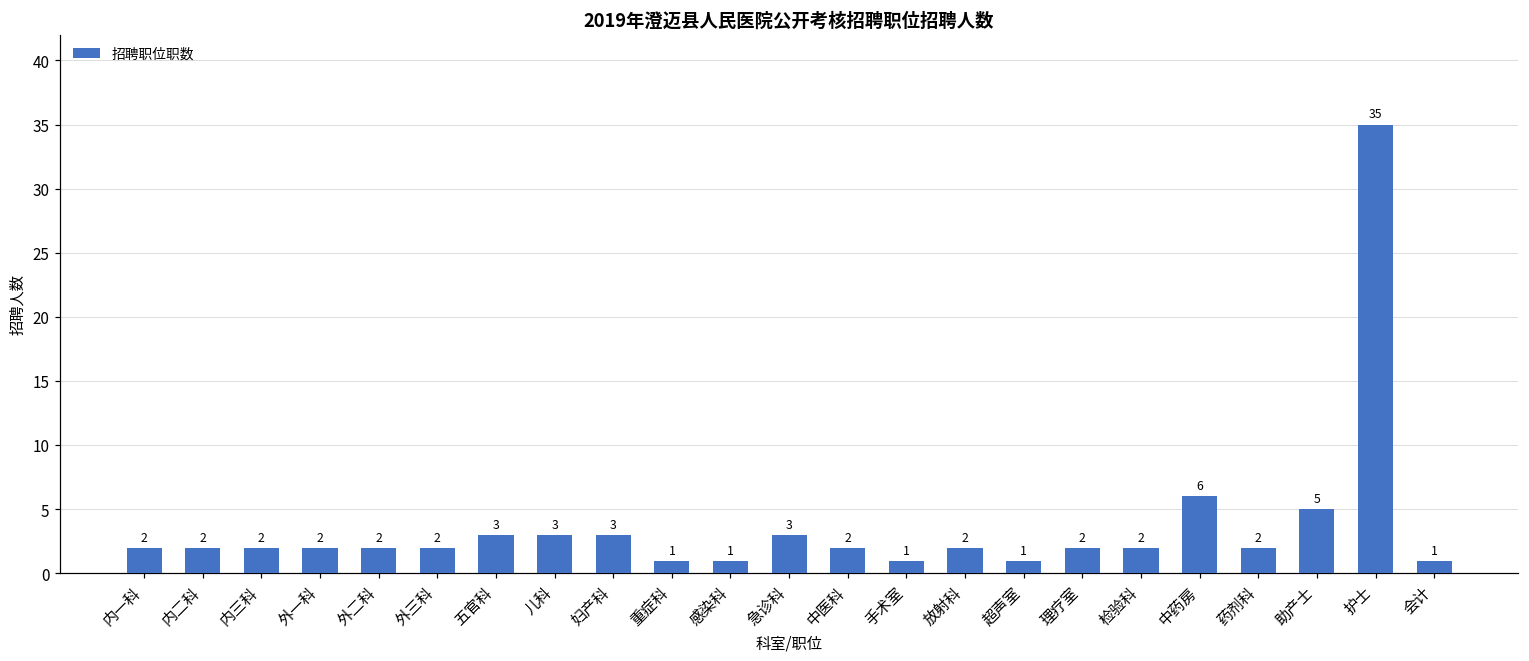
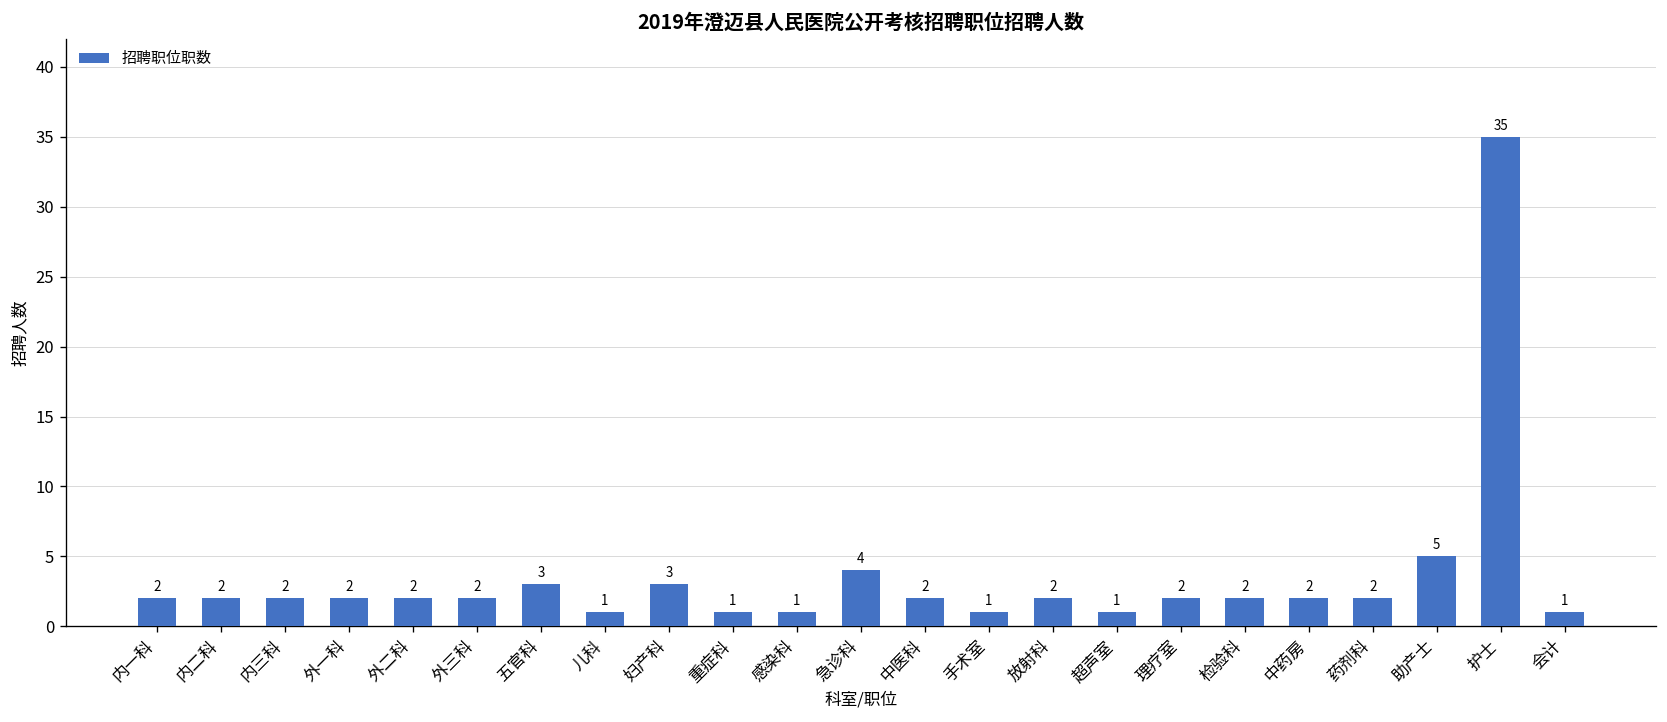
儿科: 3 -> 1
急诊科: 3 -> 4
中药房: 6 -> 2
